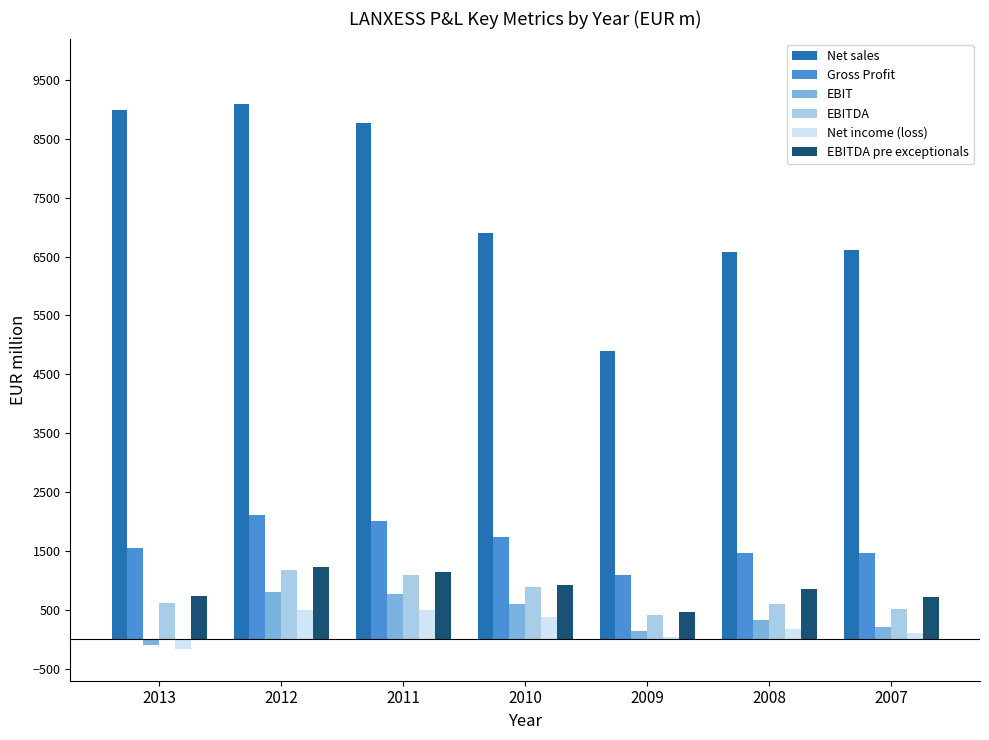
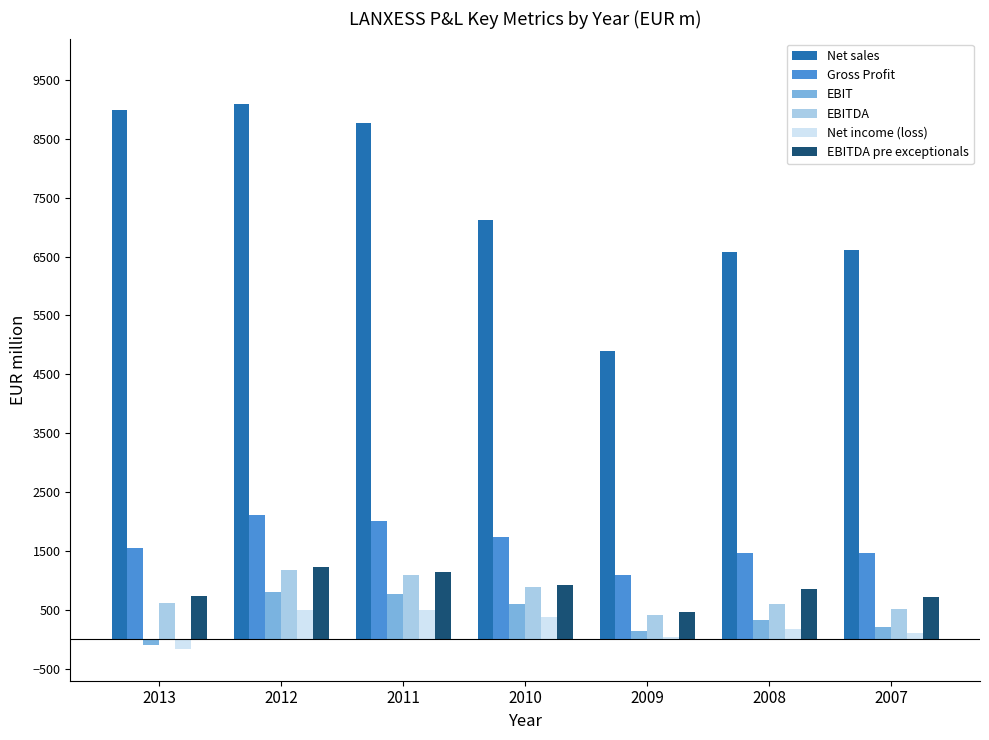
Net sales, 2010: 6900 -> 7100
